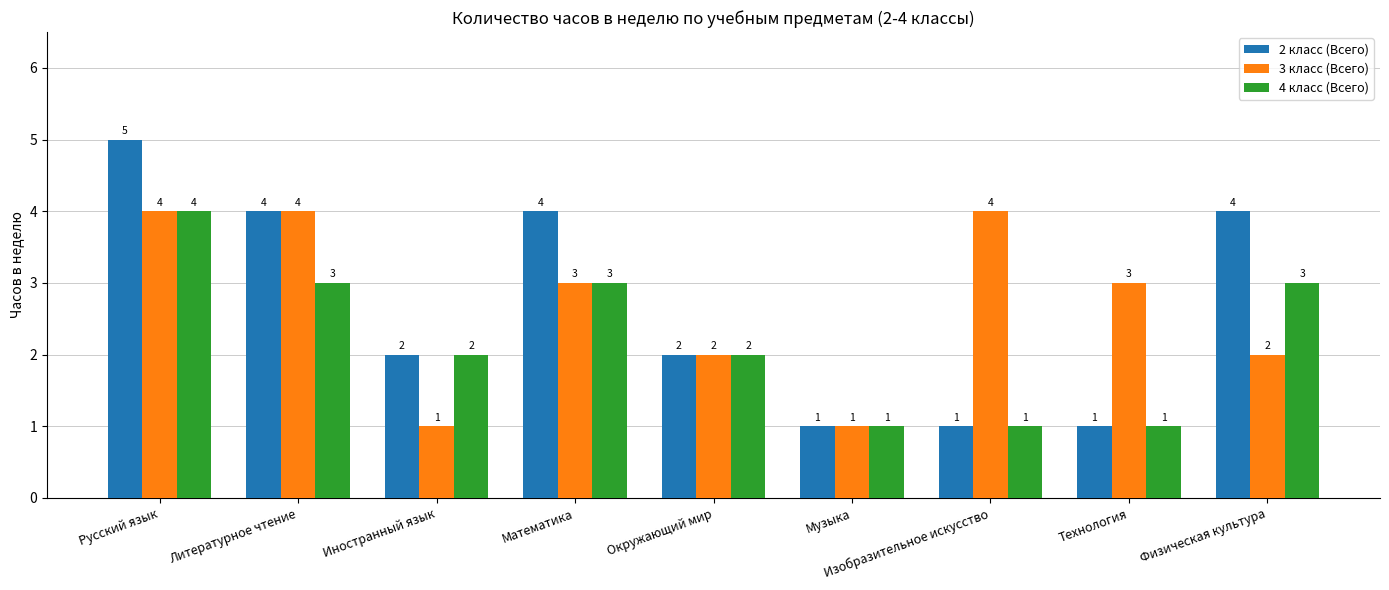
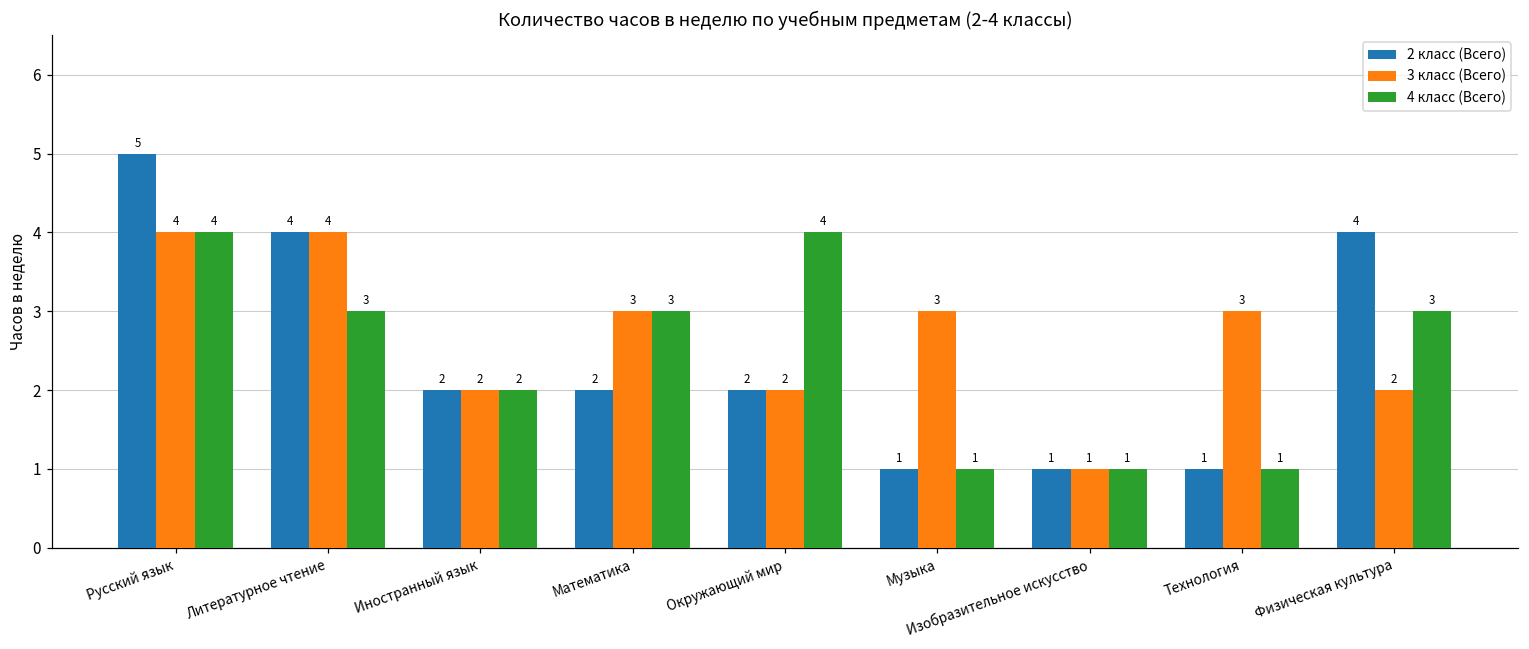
3 класс (Всего), Иностранный язык: 1 -> 2
2 класс (Всего), Математика: 4 -> 2
4 класс (Всего), Окружающий мир: 2 -> 4
3 класс (Всего), Музыка: 1 -> 3
3 класс (Всего), Изобразительное искусство: 4 -> 1
